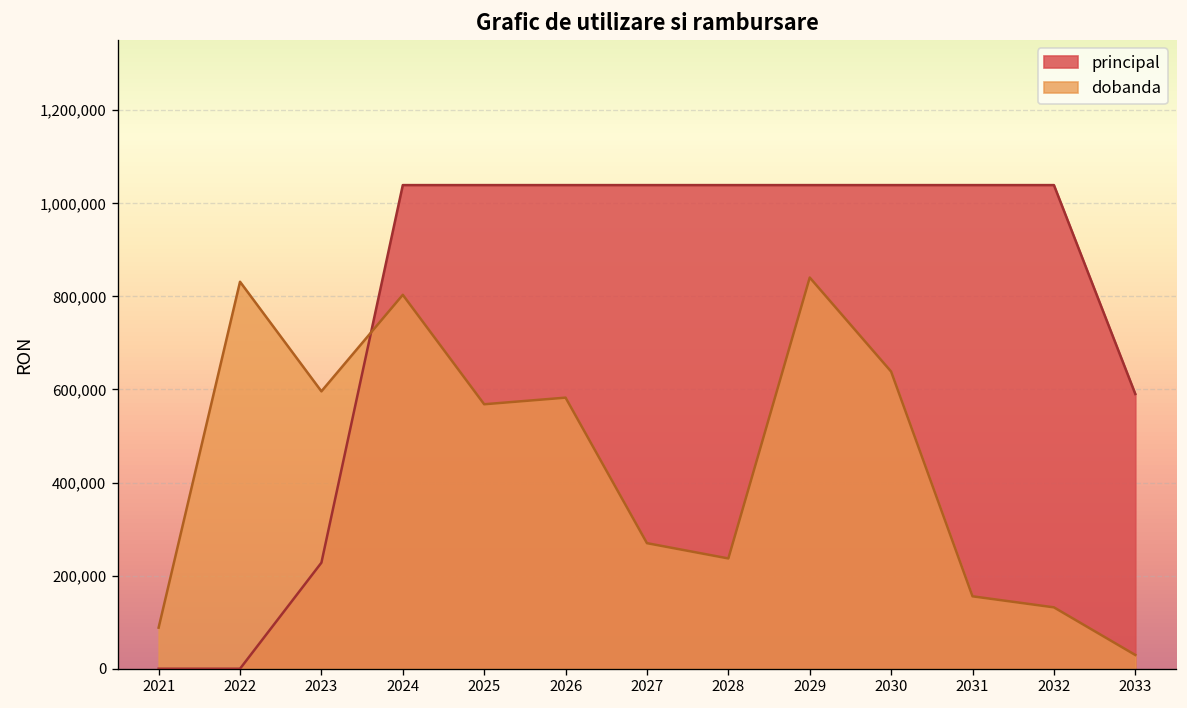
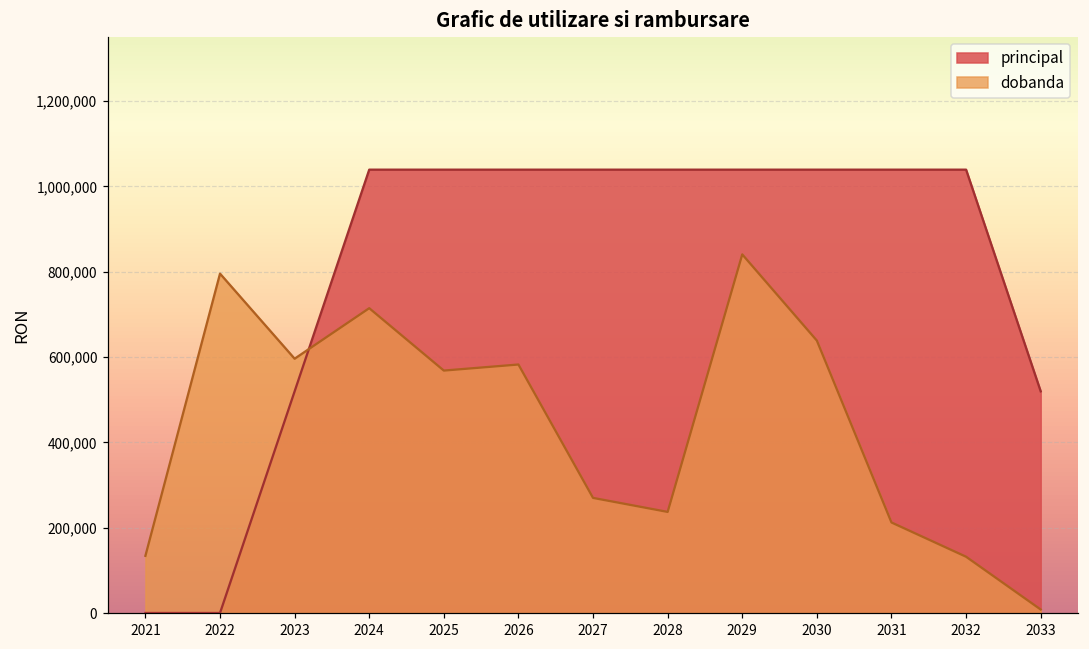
dobanda, 2021: 90,000 -> 130,000
dobanda, 2022: 830,000 -> 800,000
principal, 2023: 230,000 -> 520,000
dobanda, 2024: 800,000 -> 710,000
dobanda, 2031: 160,000 -> 210,000
principal, 2033: 590,000 -> 520,000
dobanda, 2033: 30,000 -> 10,000
